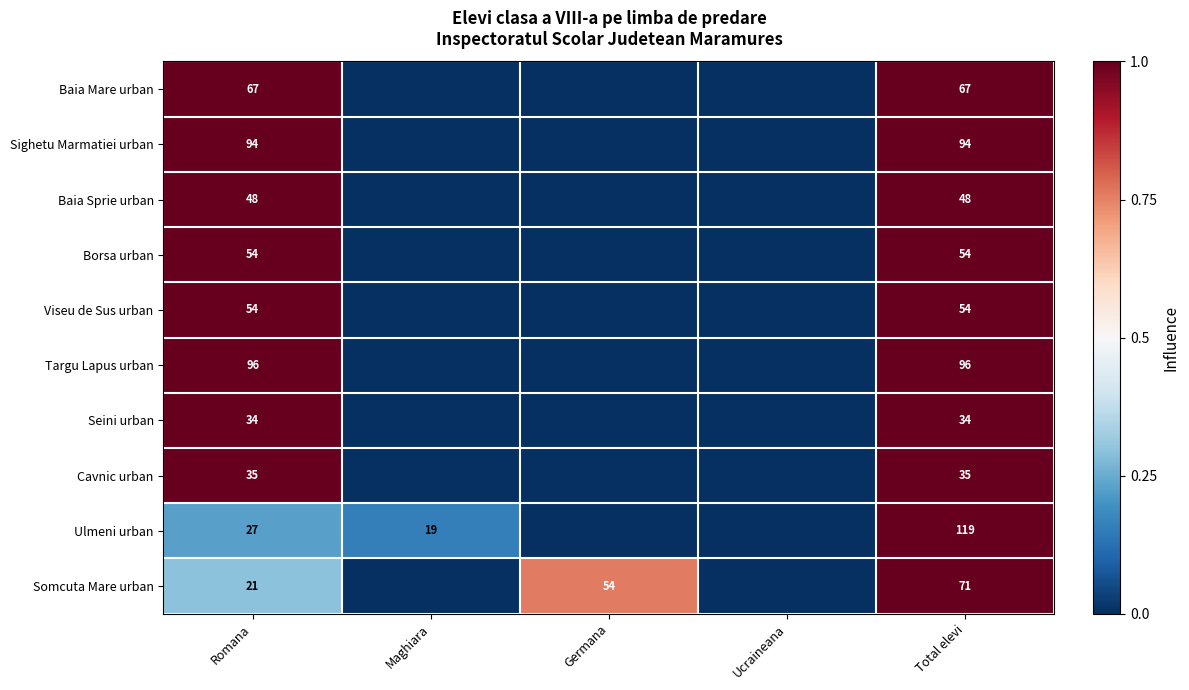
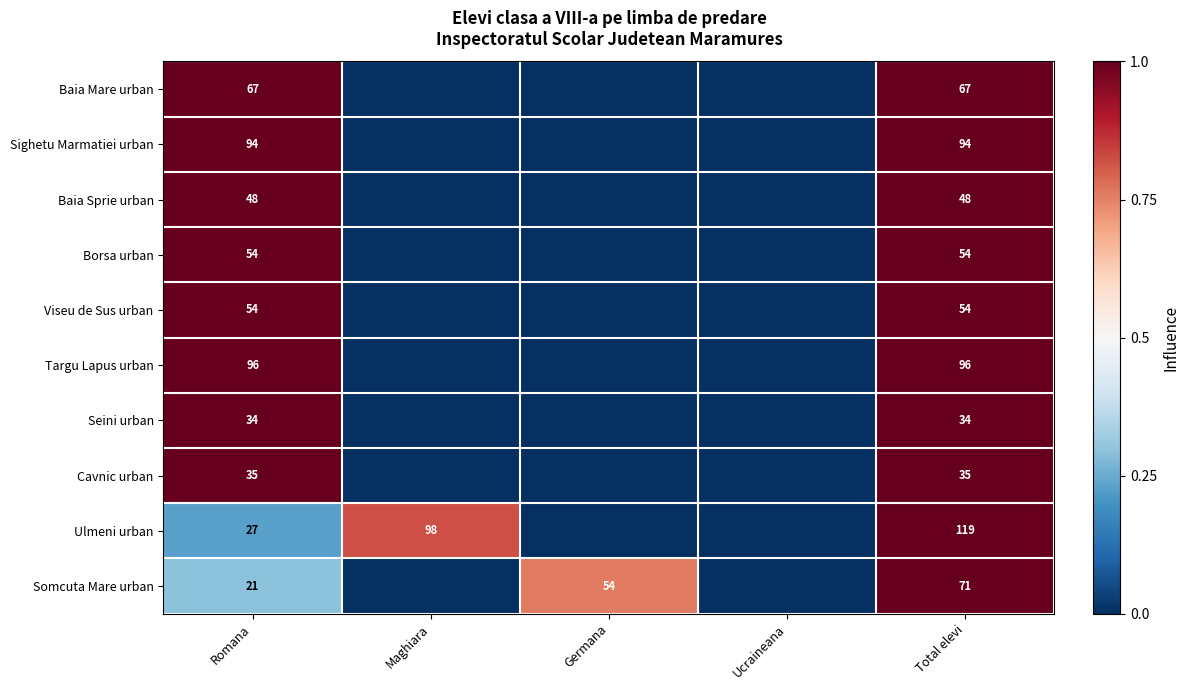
Ulmeni urban, Maghiara: 19 -> 98
